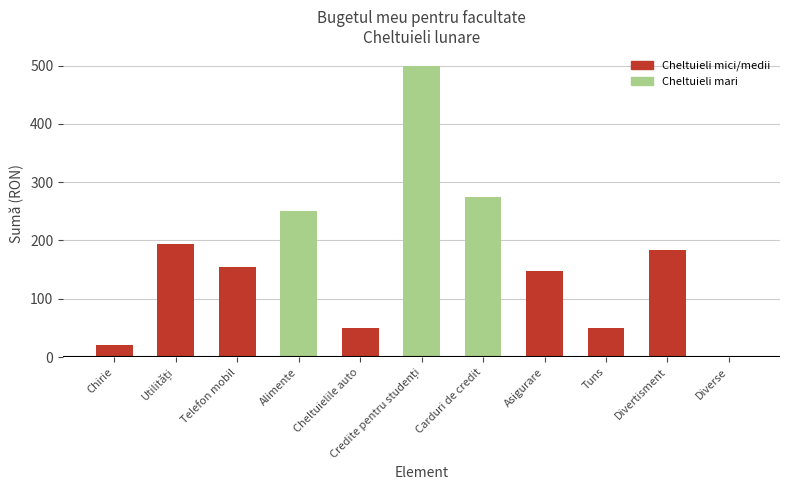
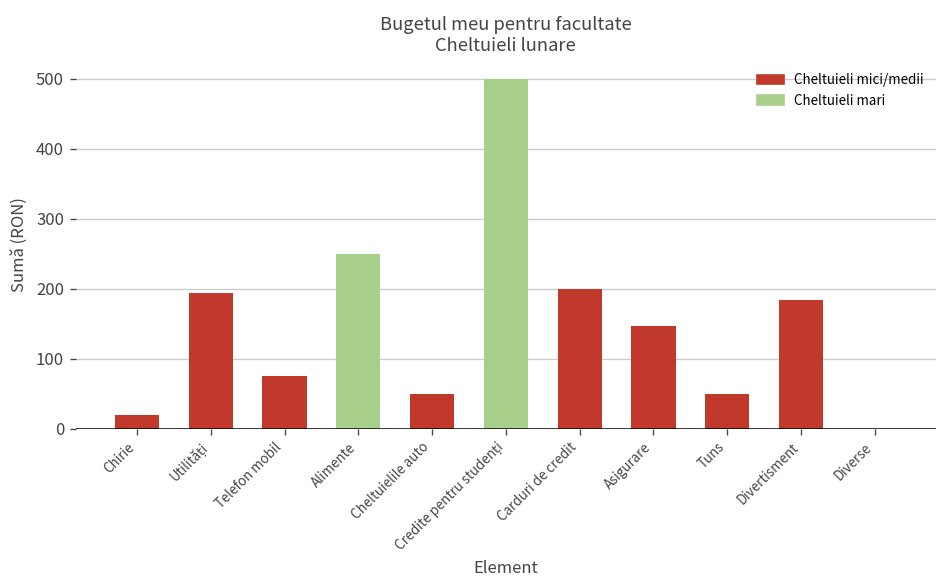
Telefon mobil: 150 -> 80
Carduri de credit: 280 -> 200
